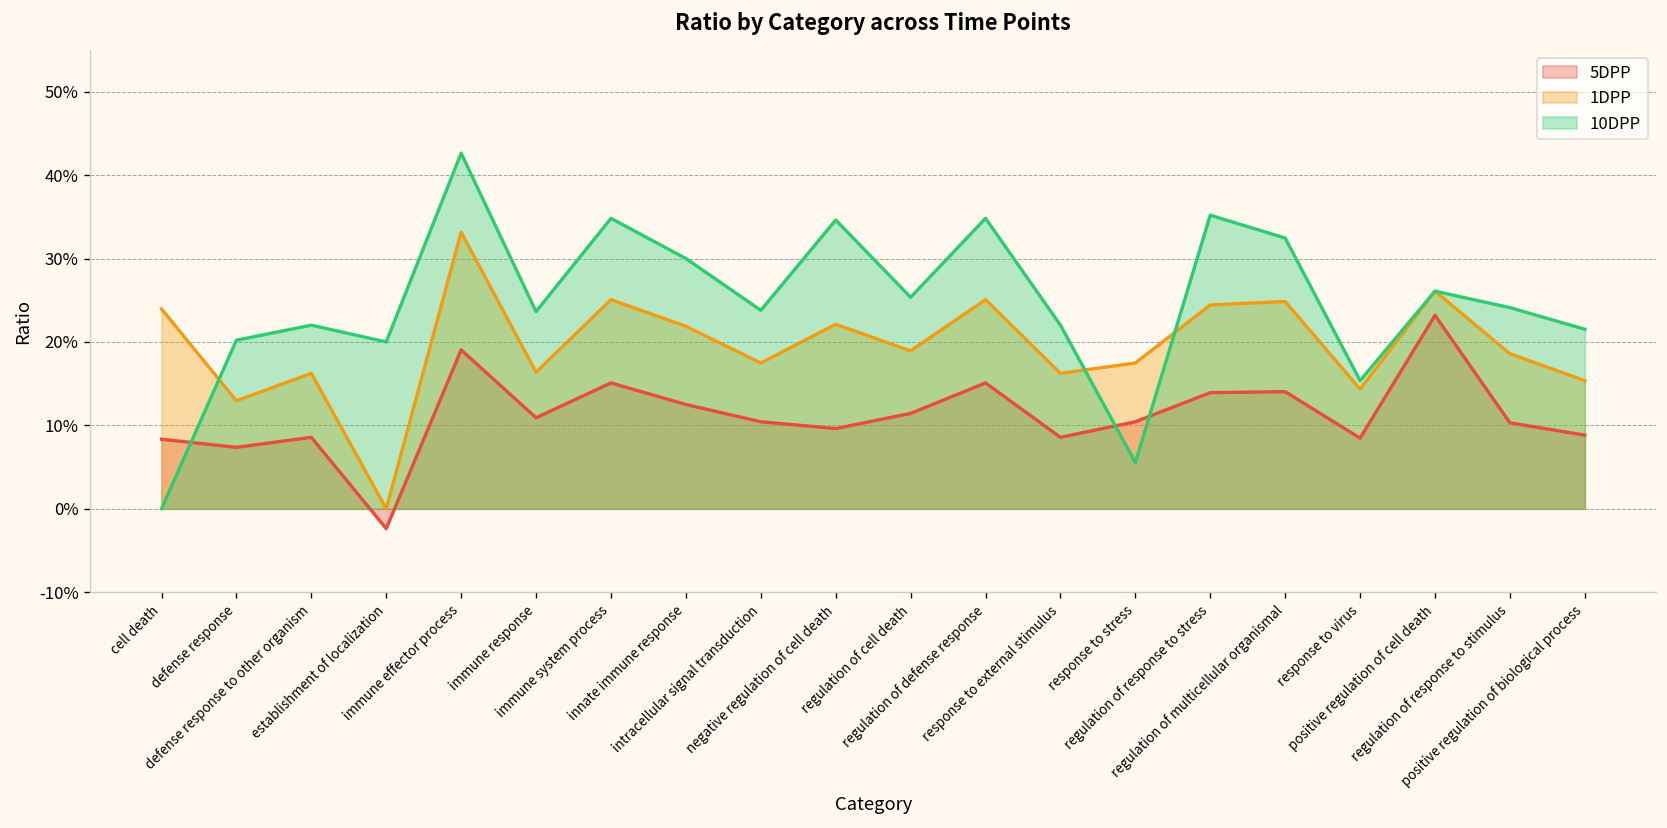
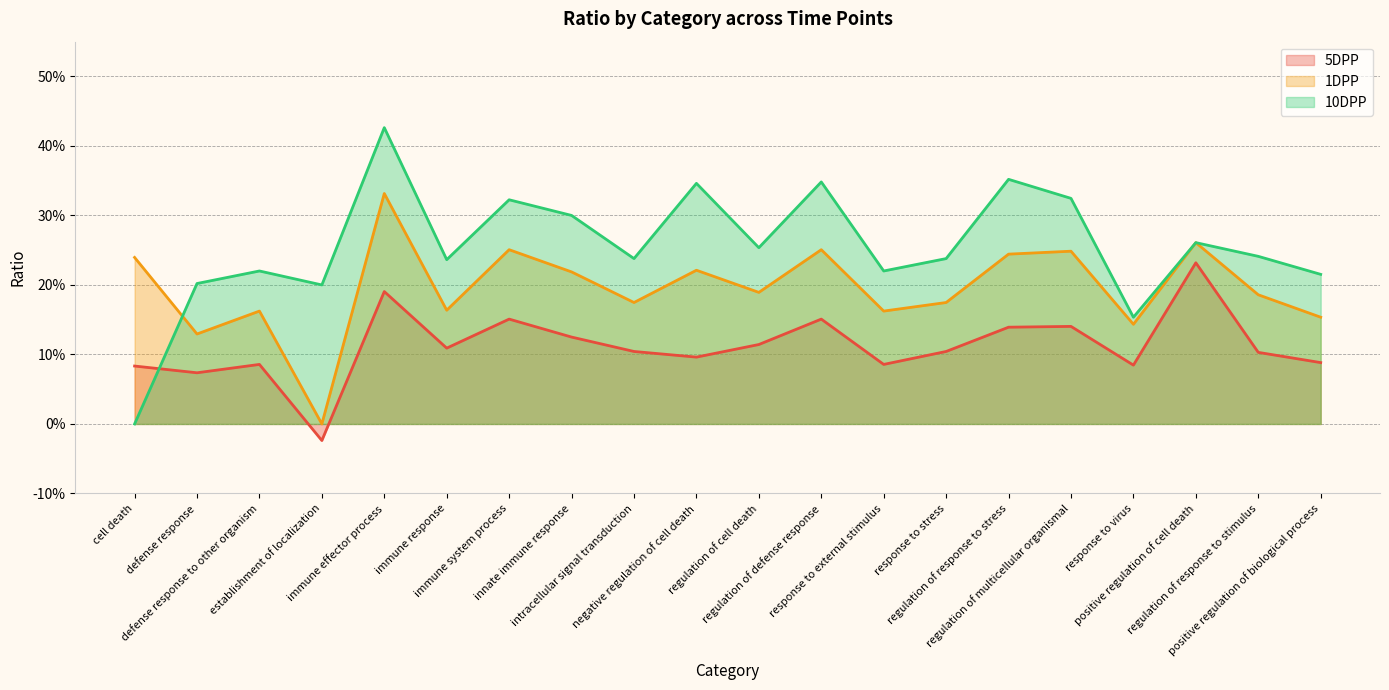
10DPP, immune system process: 35% -> 32%
10DPP, response to stress: 6% -> 24%
